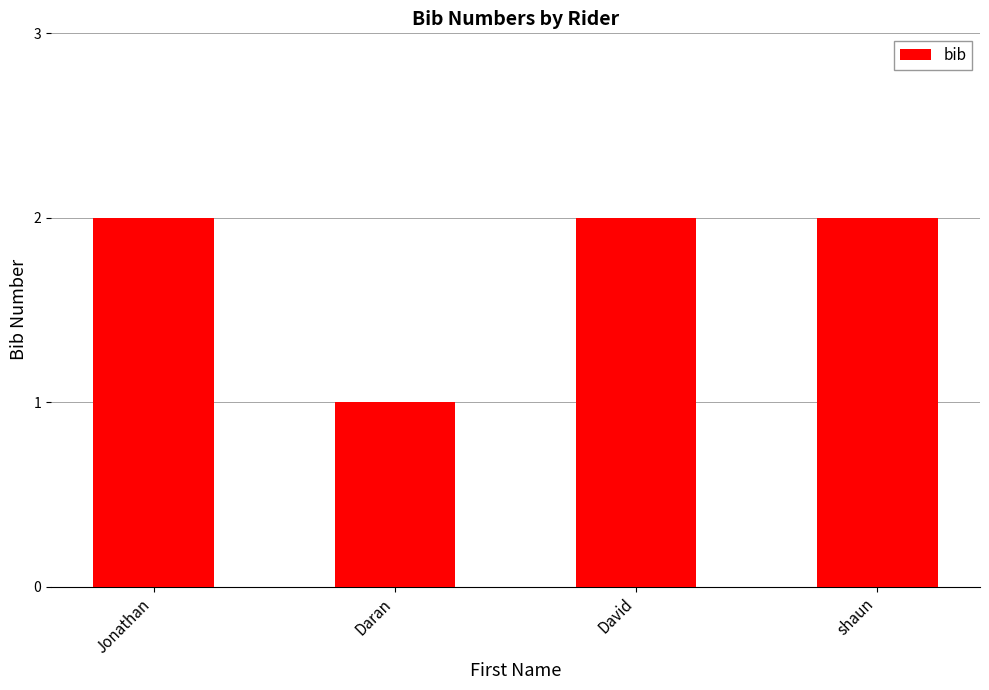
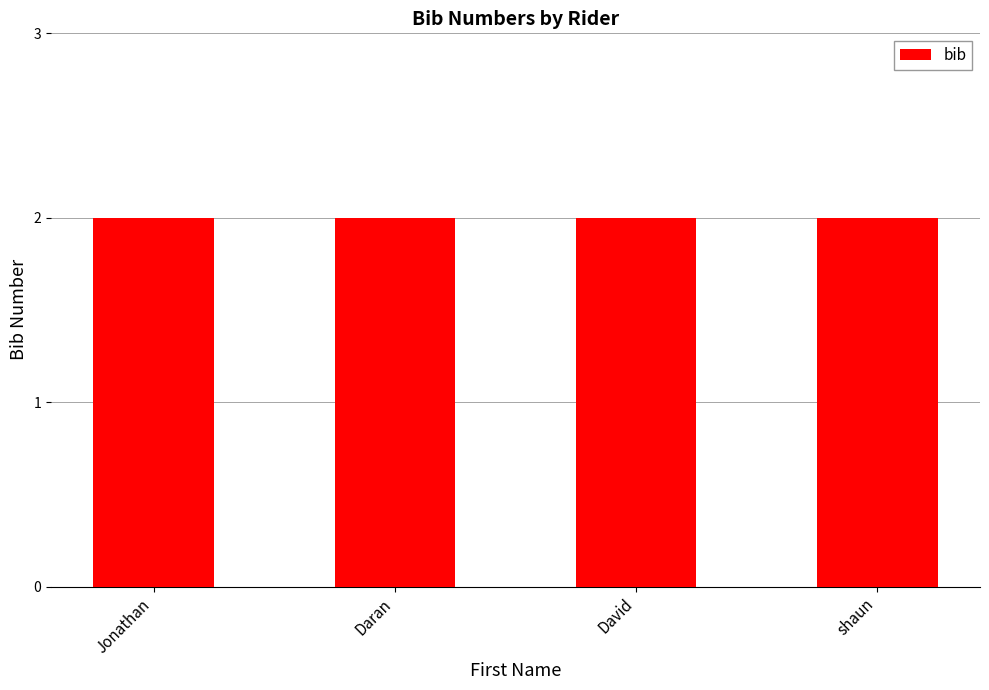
Daran: 1 -> 2
